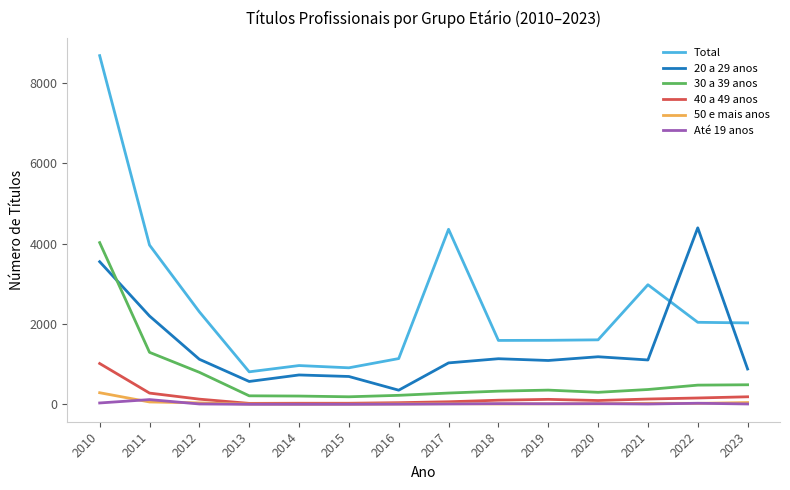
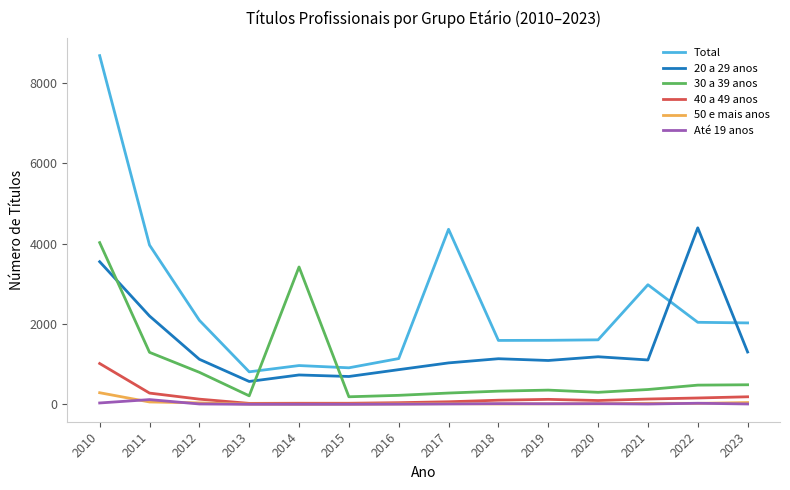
Total, 2012: 2300 -> 2100
30 a 39 anos, 2014: 200 -> 3400
20 a 29 anos, 2016: 400 -> 900
20 a 29 anos, 2023: 900 -> 1300
